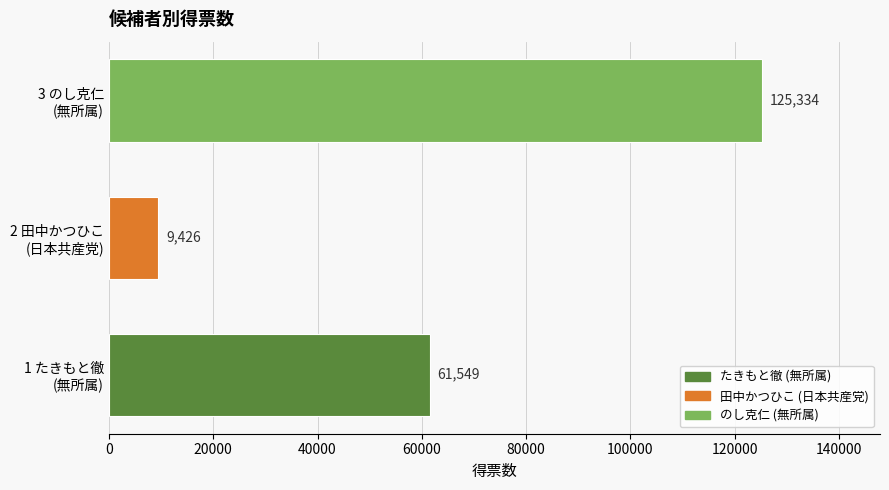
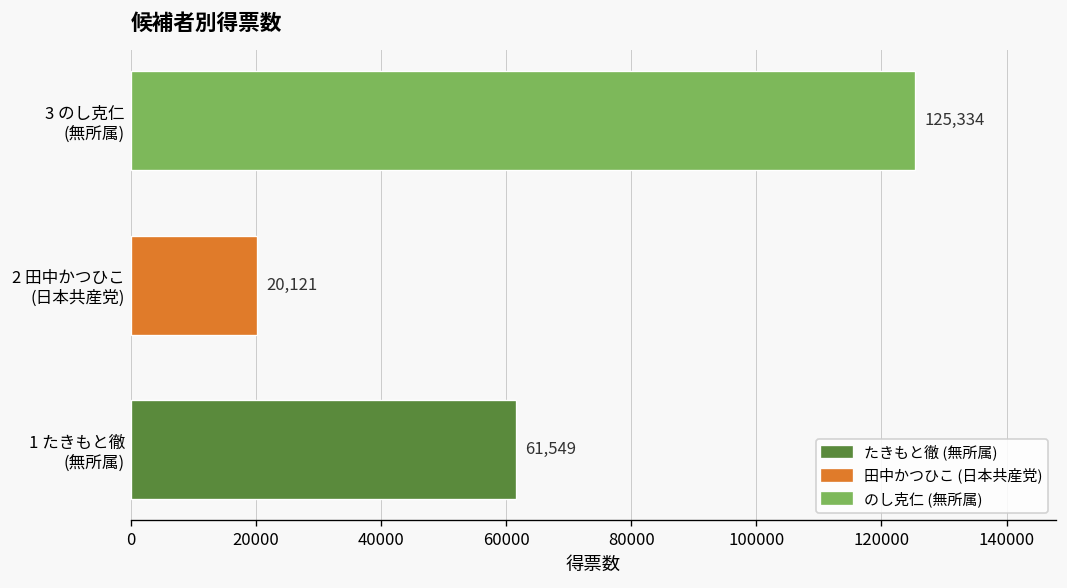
2 田中かつひこ (日本共産党): 9,426 -> 20,121
